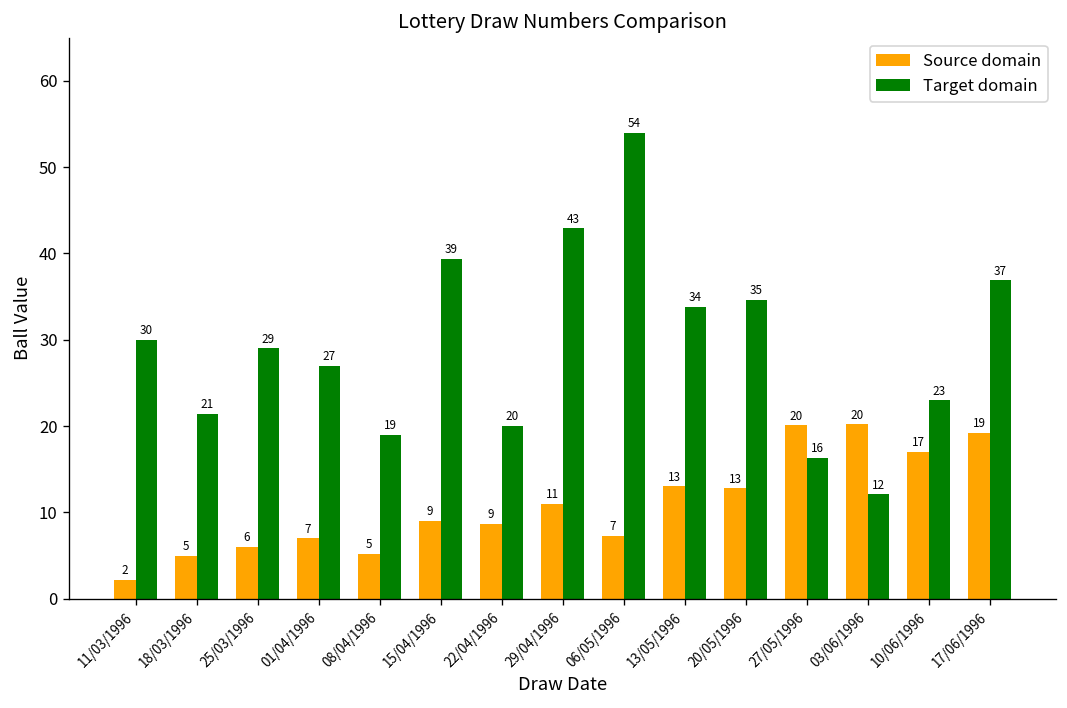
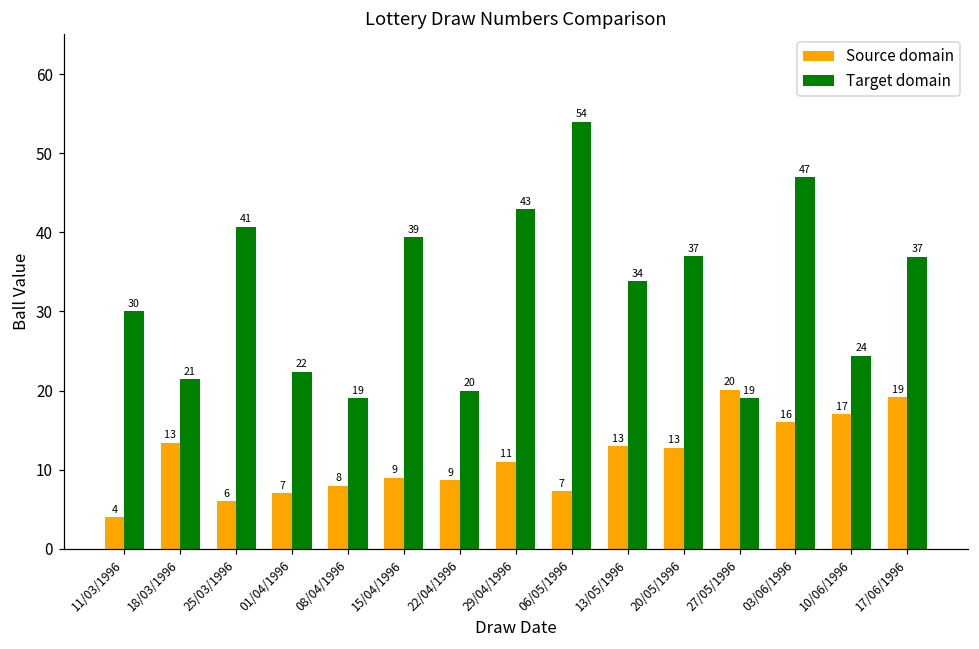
Source domain, 11/03/1996: 2 -> 4
Source domain, 18/03/1996: 5 -> 13
Target domain, 25/03/1996: 29 -> 41
Target domain, 01/04/1996: 27 -> 22
Source domain, 08/04/1996: 5 -> 8
Target domain, 20/05/1996: 35 -> 37
Target domain, 27/05/1996: 16 -> 19
Source domain, 03/06/1996: 20 -> 16
Target domain, 03/06/1996: 12 -> 47
Target domain, 10/06/1996: 23 -> 24
